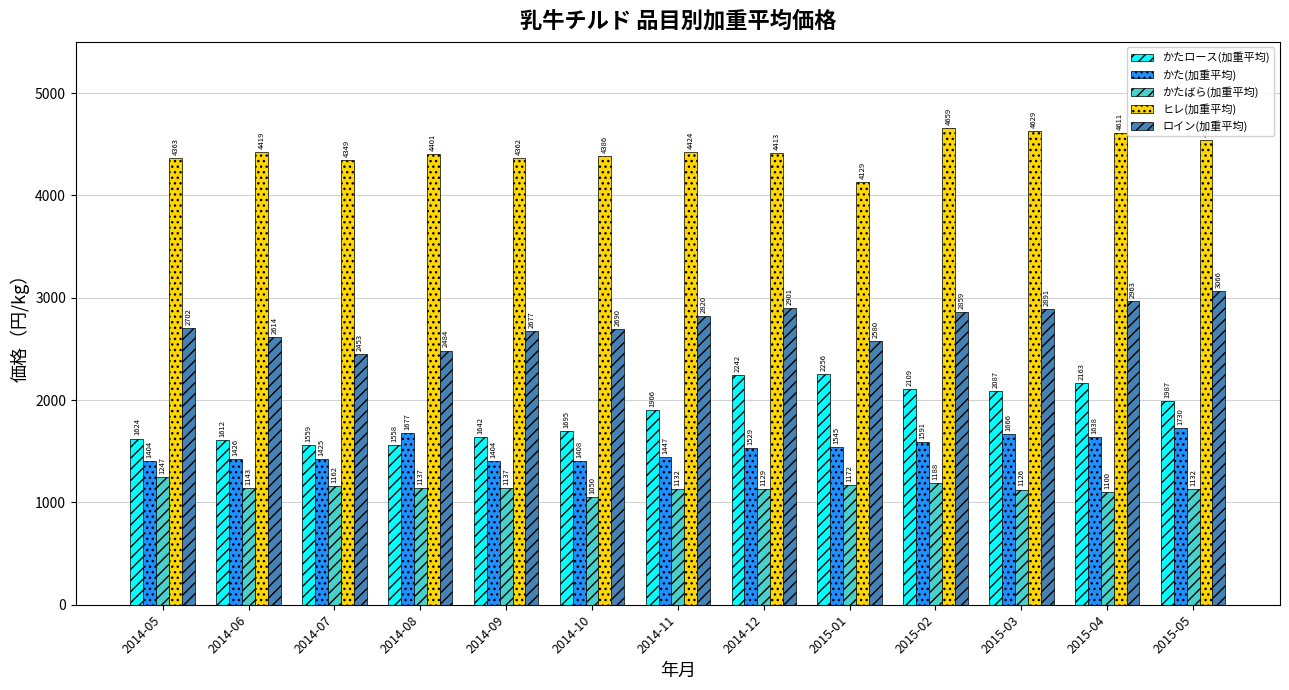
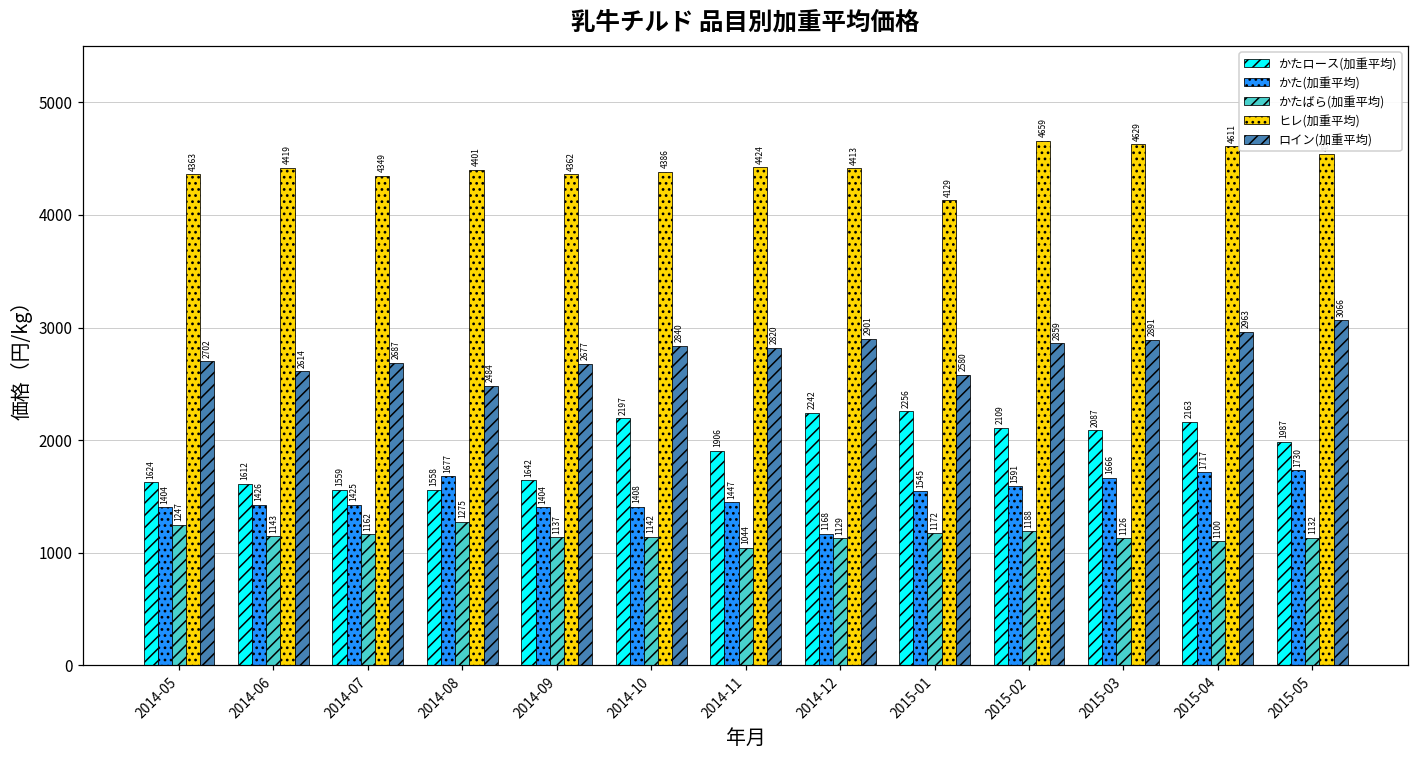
ロイン(加重平均), 2014-07: 2453 -> 2687
かたばら(加重平均), 2014-08: 1137 -> 1275
かたロース(加重平均), 2014-10: 1695 -> 2197
かたばら(加重平均), 2014-10: 1050 -> 1142
ロイン(加重平均), 2014-10: 2690 -> 2840
かたばら(加重平均), 2014-11: 1132 -> 1044
かた(加重平均), 2014-12: 1529 -> 1168
かた(加重平均), 2015-04: 1638 -> 1717
